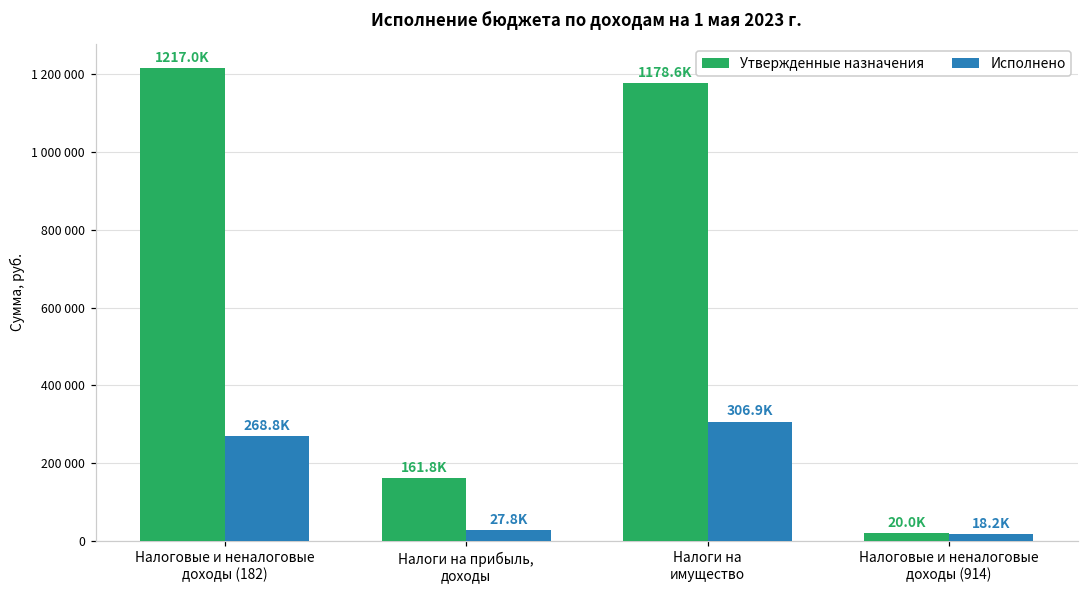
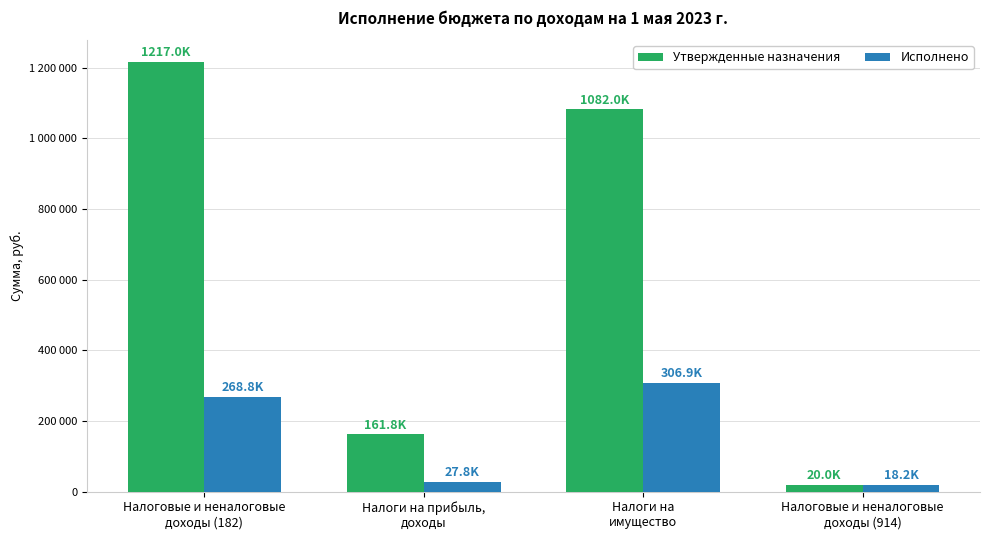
Утвержденные назначения, Налоги на имущество: 1178.6K -> 1082.0K
